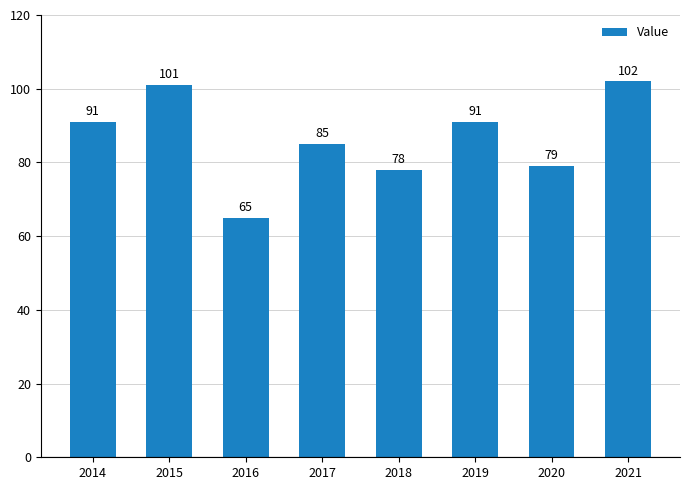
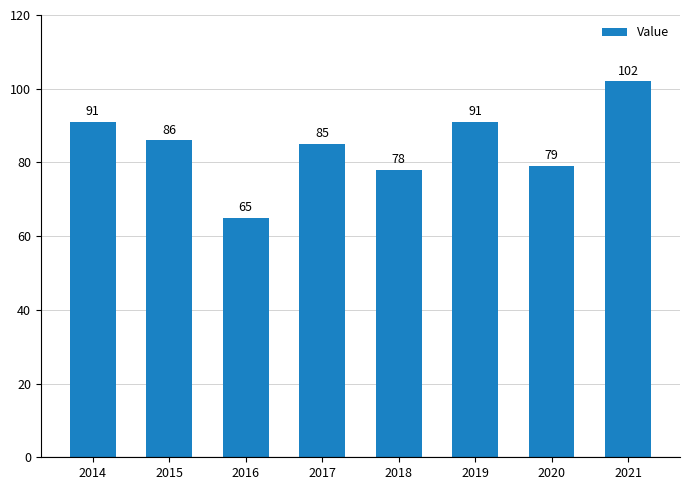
2015: 101 -> 86
